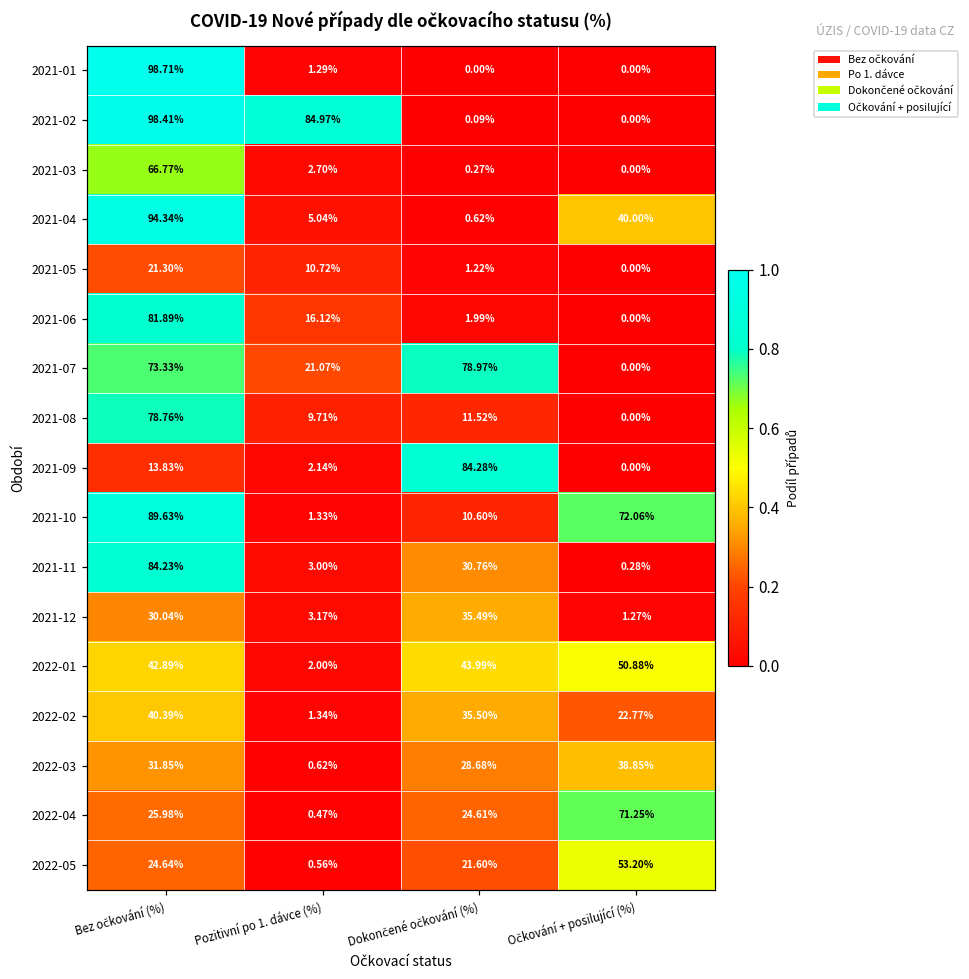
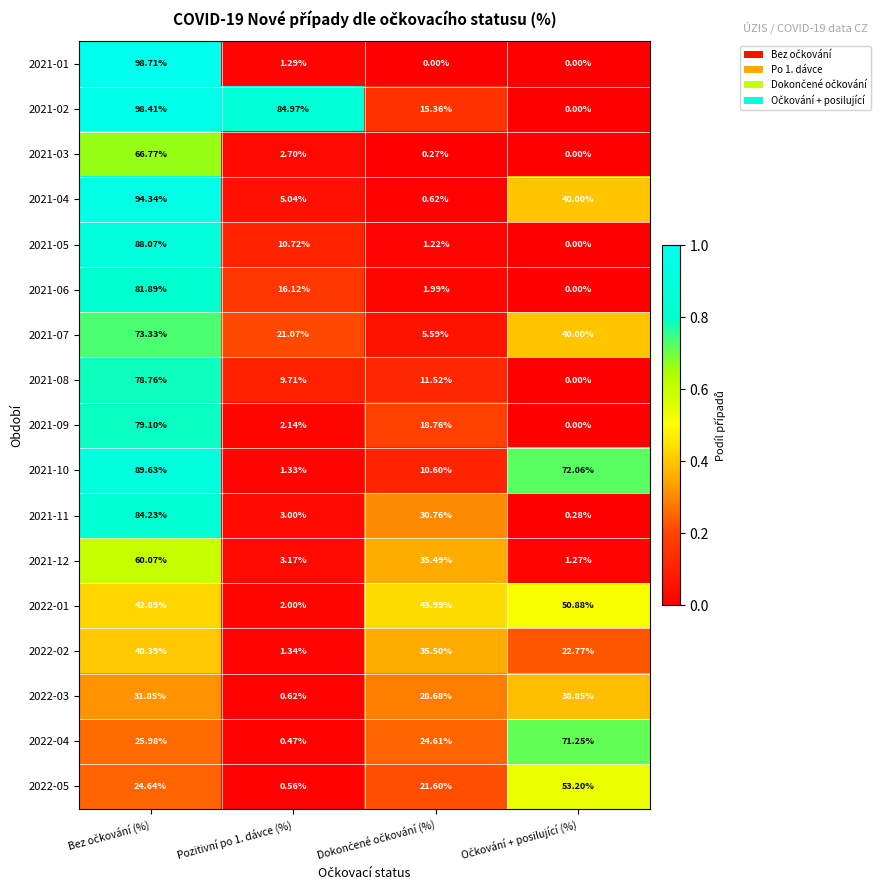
2021-02, Dokončené očkování (%): 0.09% -> 15.36%
2021-05, Bez očkování (%): 21.30% -> 88.07%
2021-07, Dokončené očkování (%): 78.97% -> 5.59%
2021-07, Očkování + posilující (%): 0.00% -> 40.00%
2021-09, Bez očkování (%): 13.83% -> 79.10%
2021-09, Dokončené očkování (%): 84.28% -> 18.76%
2021-12, Bez očkování (%): 30.04% -> 60.07%
